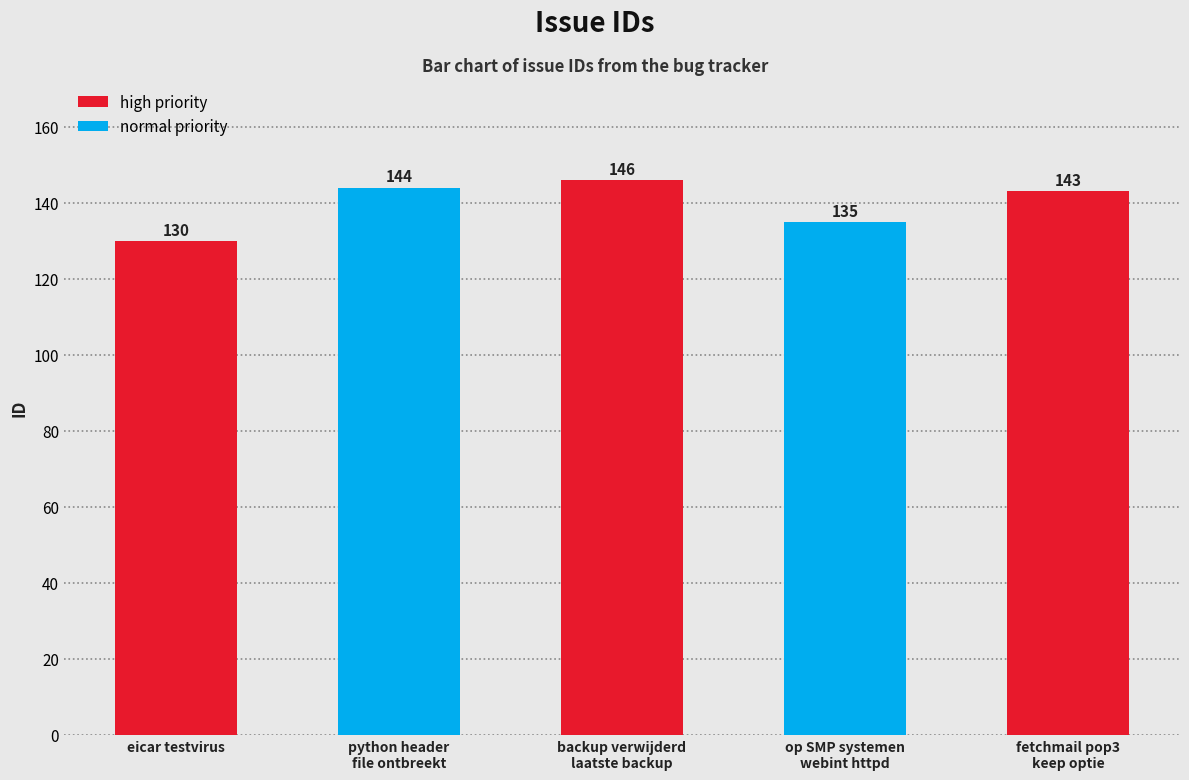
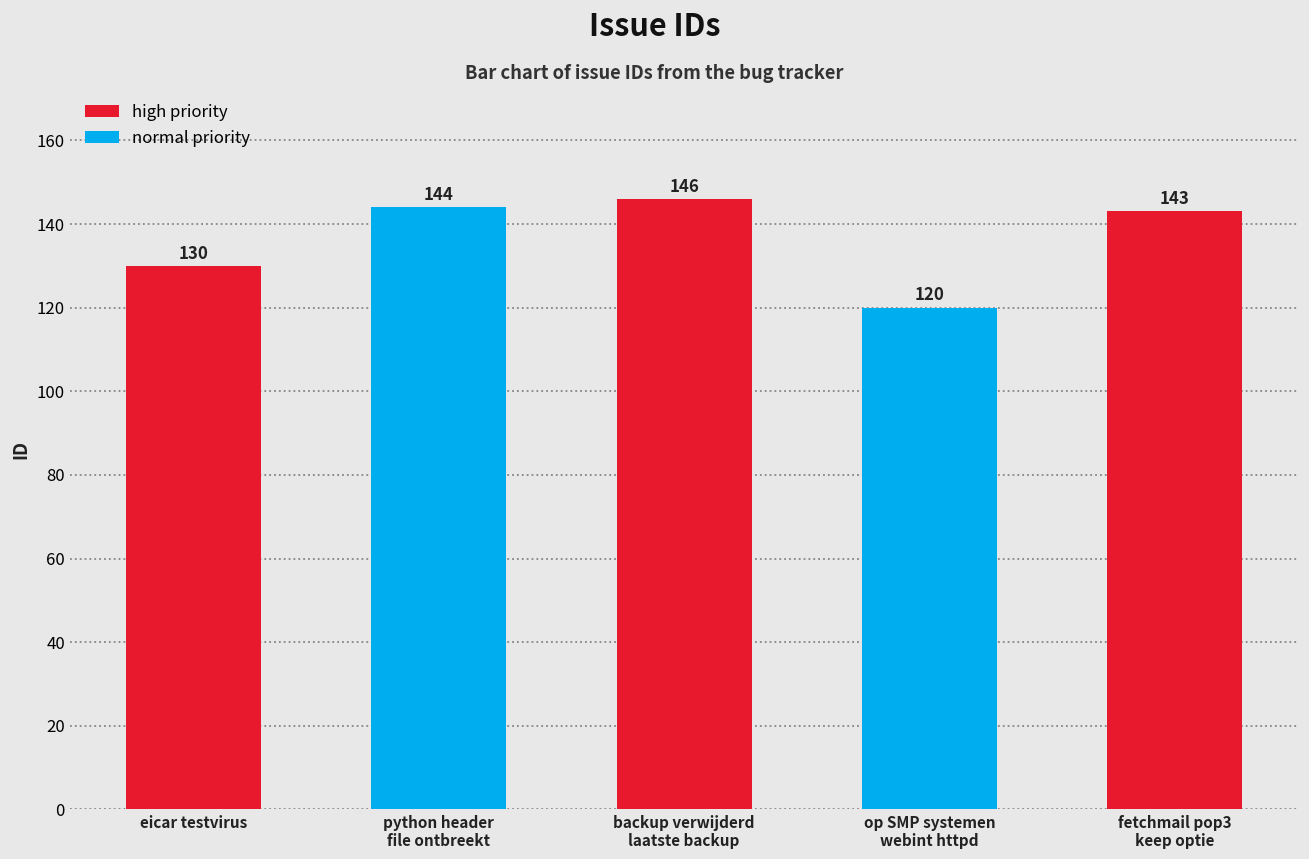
op SMP systemen webint httpd: 135 -> 120
